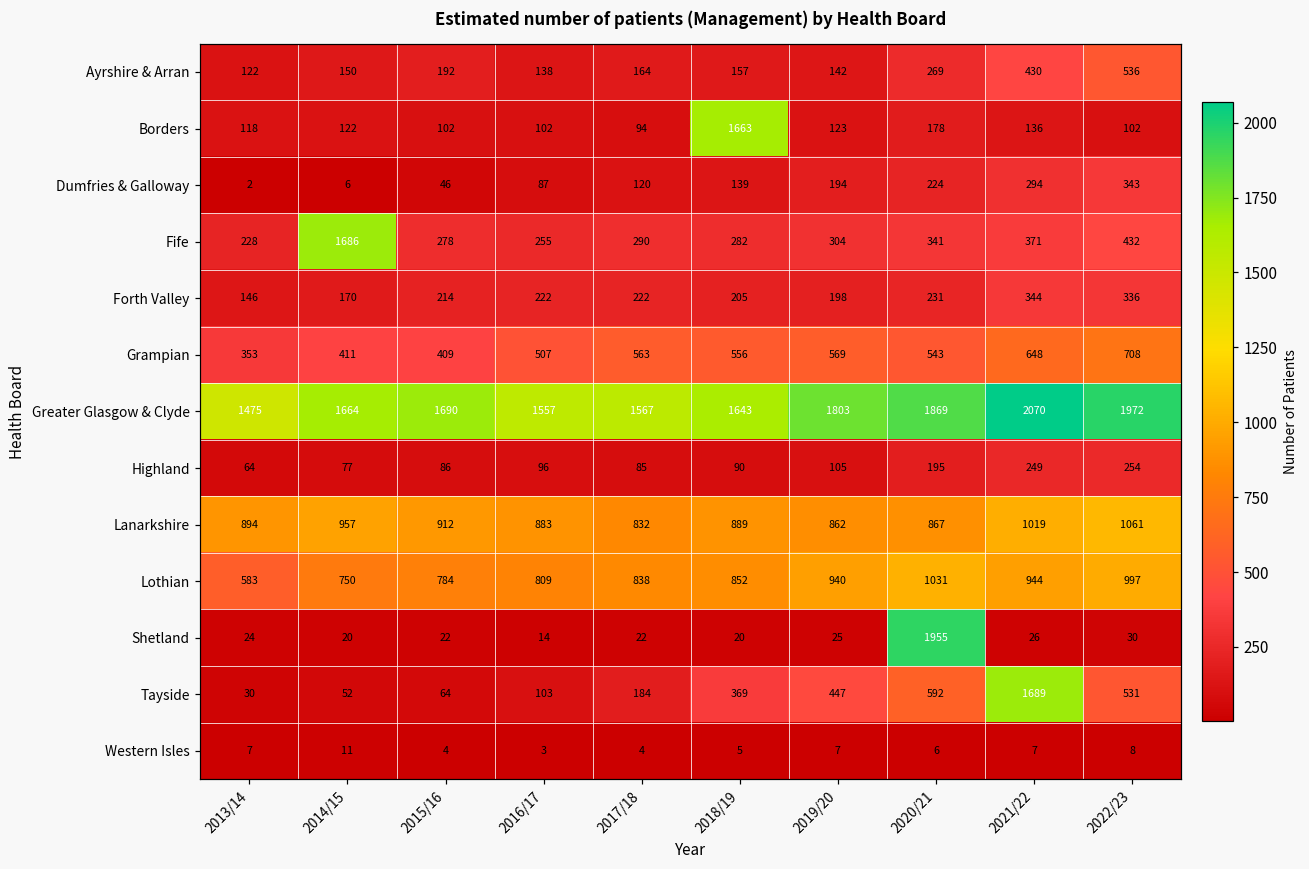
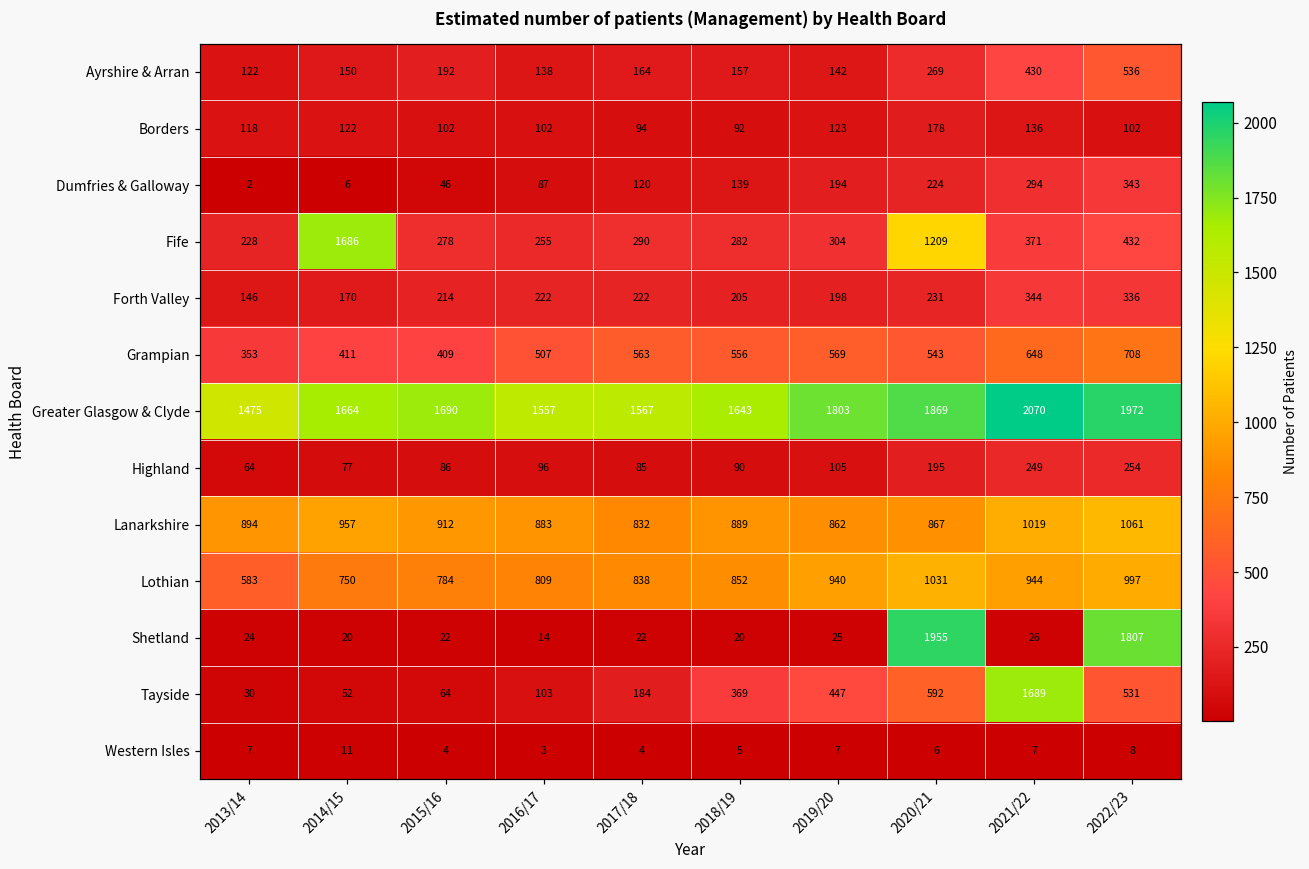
Borders, 2018/19: 1663 -> 92
Fife, 2020/21: 341 -> 1209
Shetland, 2022/23: 30 -> 1807
